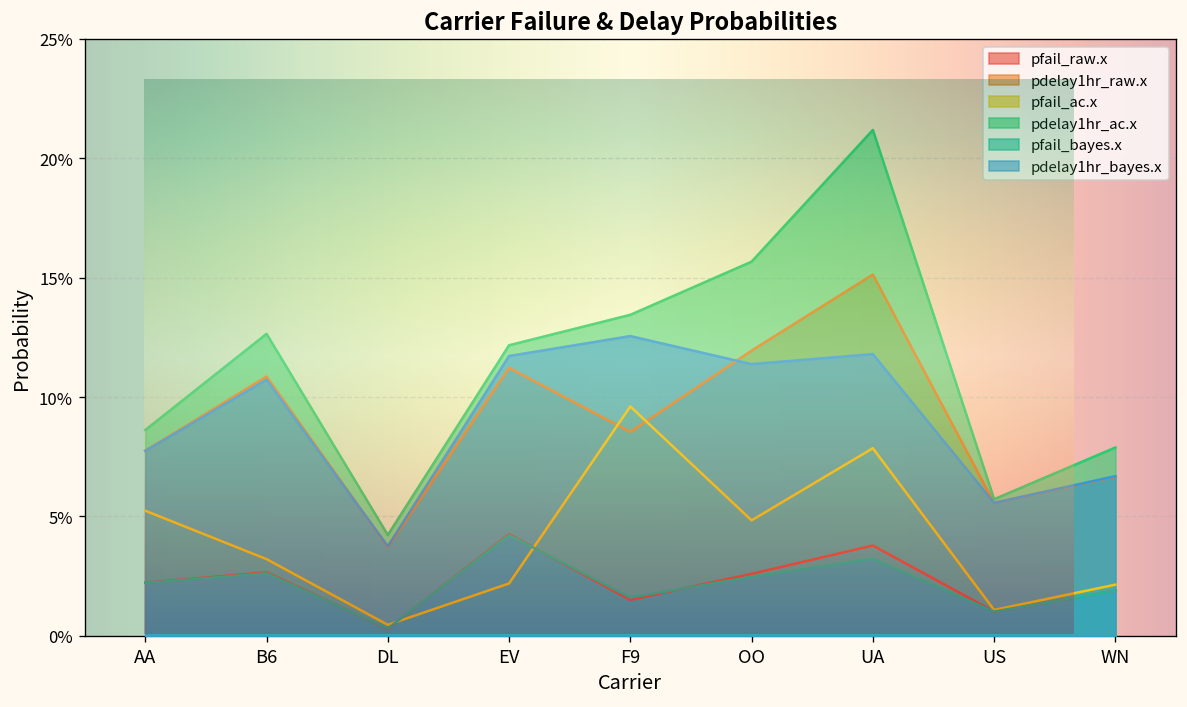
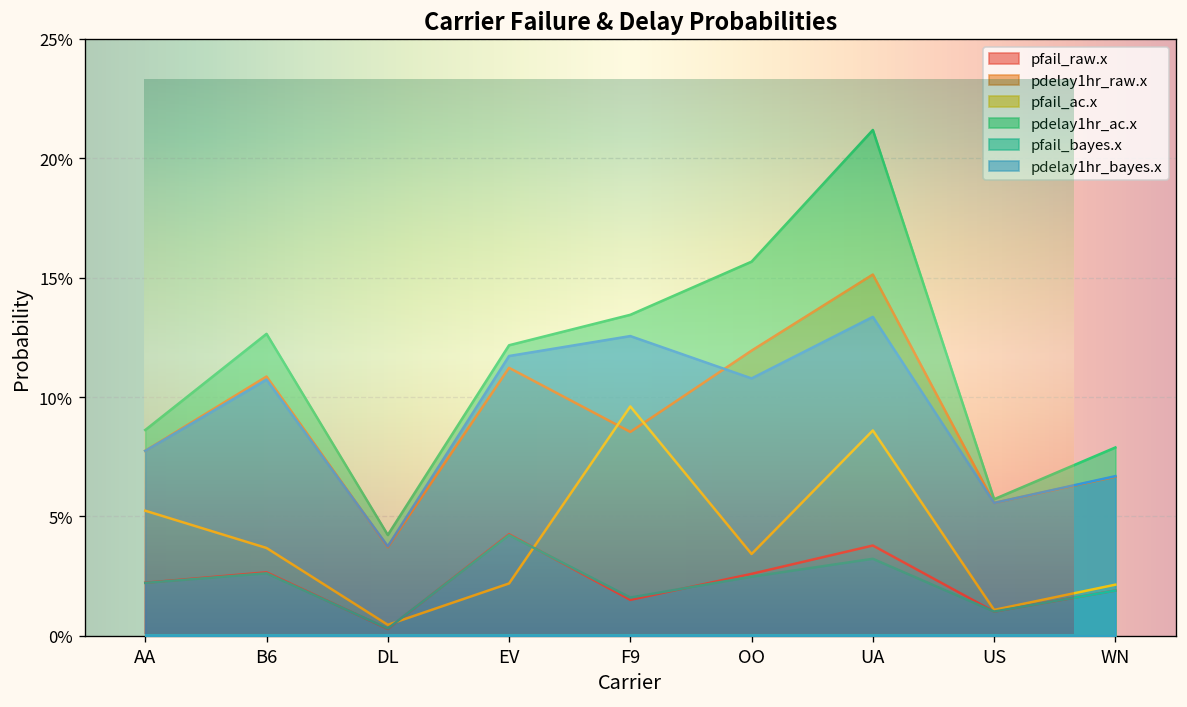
Carrier Failure & Delay Probabilities, pfail_ac.x, B6: 3.2% -> 3.7%
Carrier Failure & Delay Probabilities, pfail_ac.x, OO: 4.8% -> 3.4%
Carrier Failure & Delay Probabilities, pdelay1hr_bayes.x, OO: 11.4% -> 10.8%
Carrier Failure & Delay Probabilities, pfail_ac.x, UA: 7.9% -> 8.6%
Carrier Failure & Delay Probabilities, pdelay1hr_bayes.x, UA: 11.8% -> 13.4%
